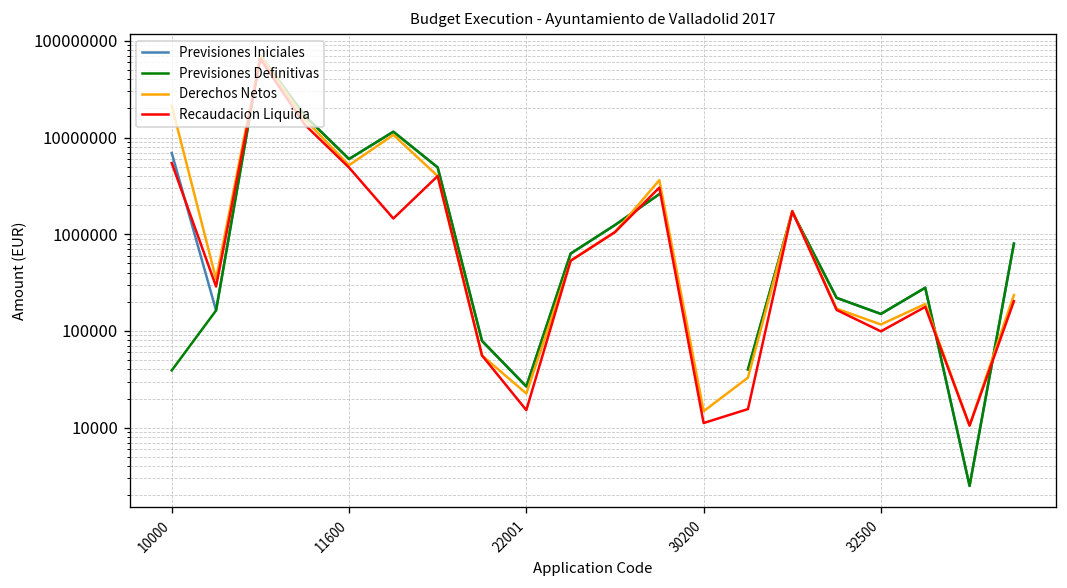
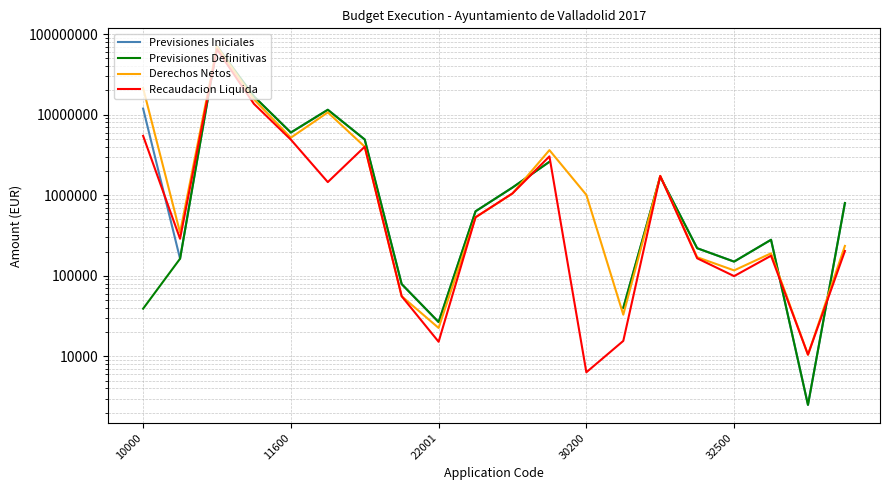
Previsiones Iniciales, 10000: 7000000 -> 12000000
Derechos Netos, 30200: 15000 -> 1000000
Recaudacion Liquida, 30200: 11000 -> 6000
